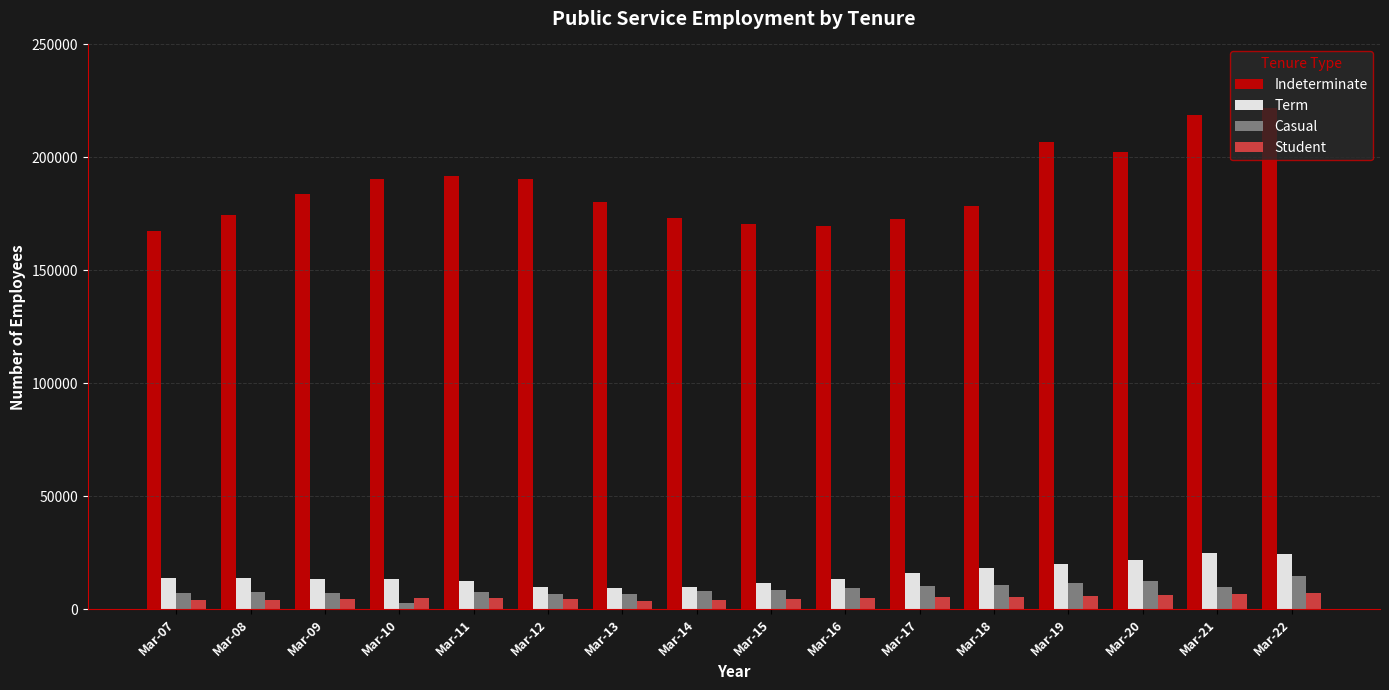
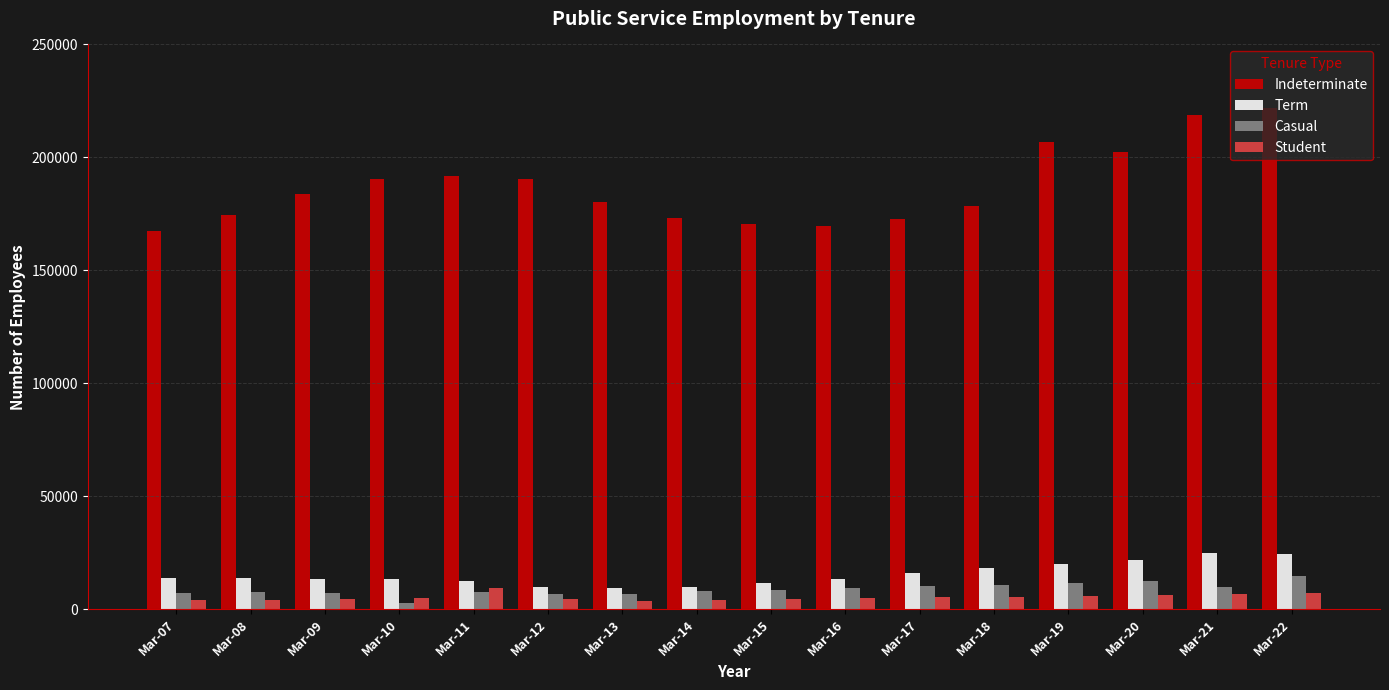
Student, Mar-11: 5000 -> 9000
